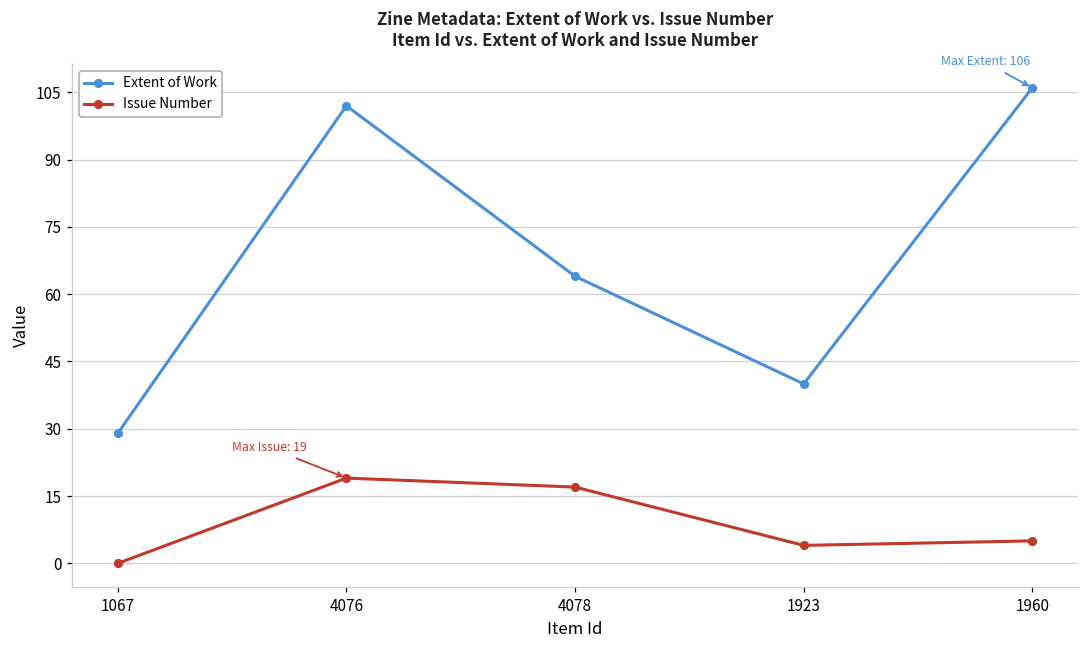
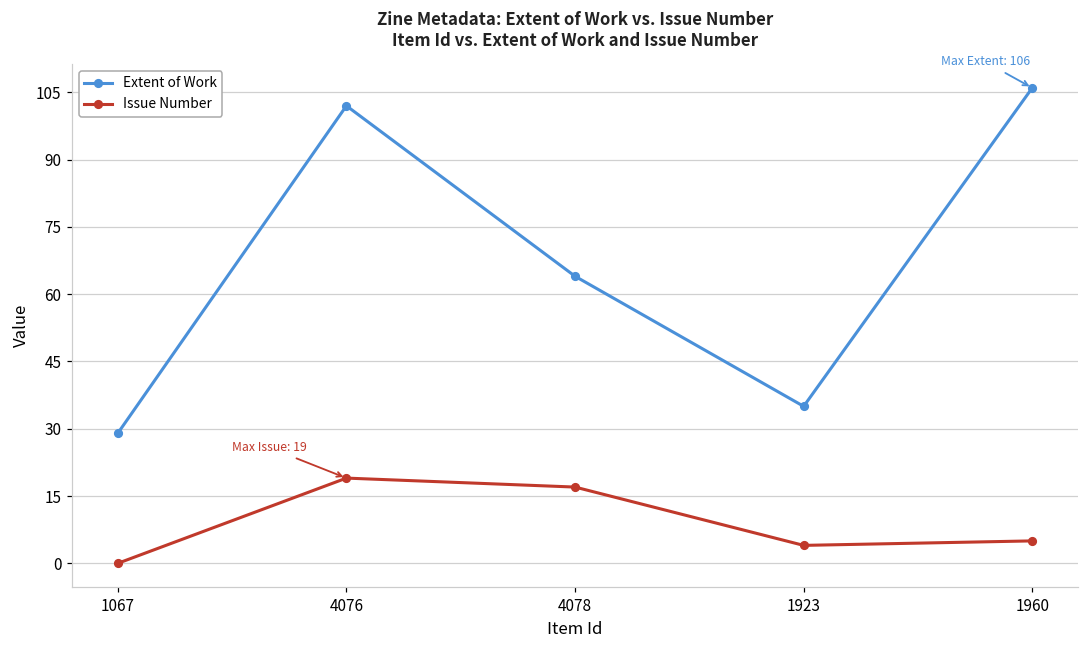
Extent of Work, 1923: 40 -> 35
